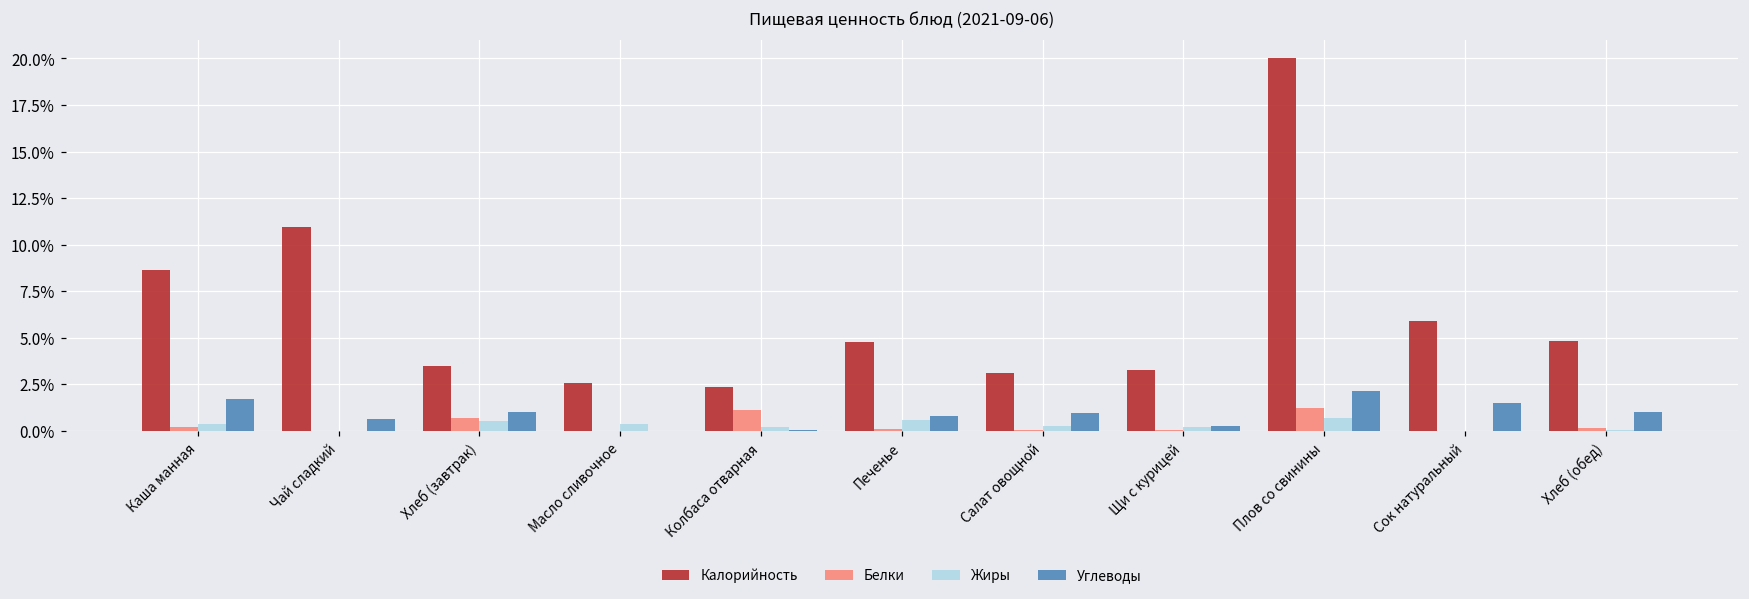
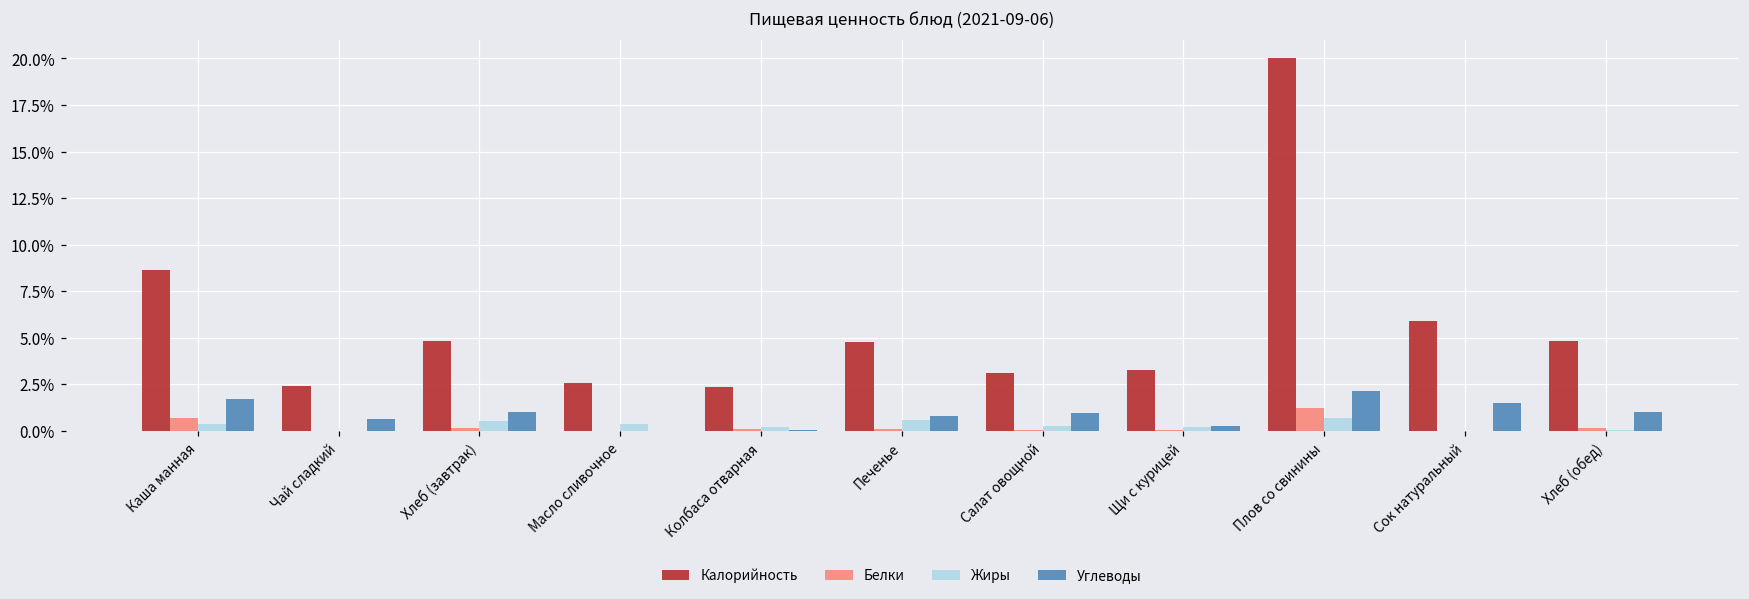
Белки, Каша манная: 0.2% -> 0.7%
Калорийность, Чай сладкий: 11.0% -> 2.4%
Калорийность, Хлеб (завтрак): 3.5% -> 4.8%
Белки, Хлеб (завтрак): 0.7% -> 0.1%
Белки, Колбаса отварная: 1.1% -> 0.1%
